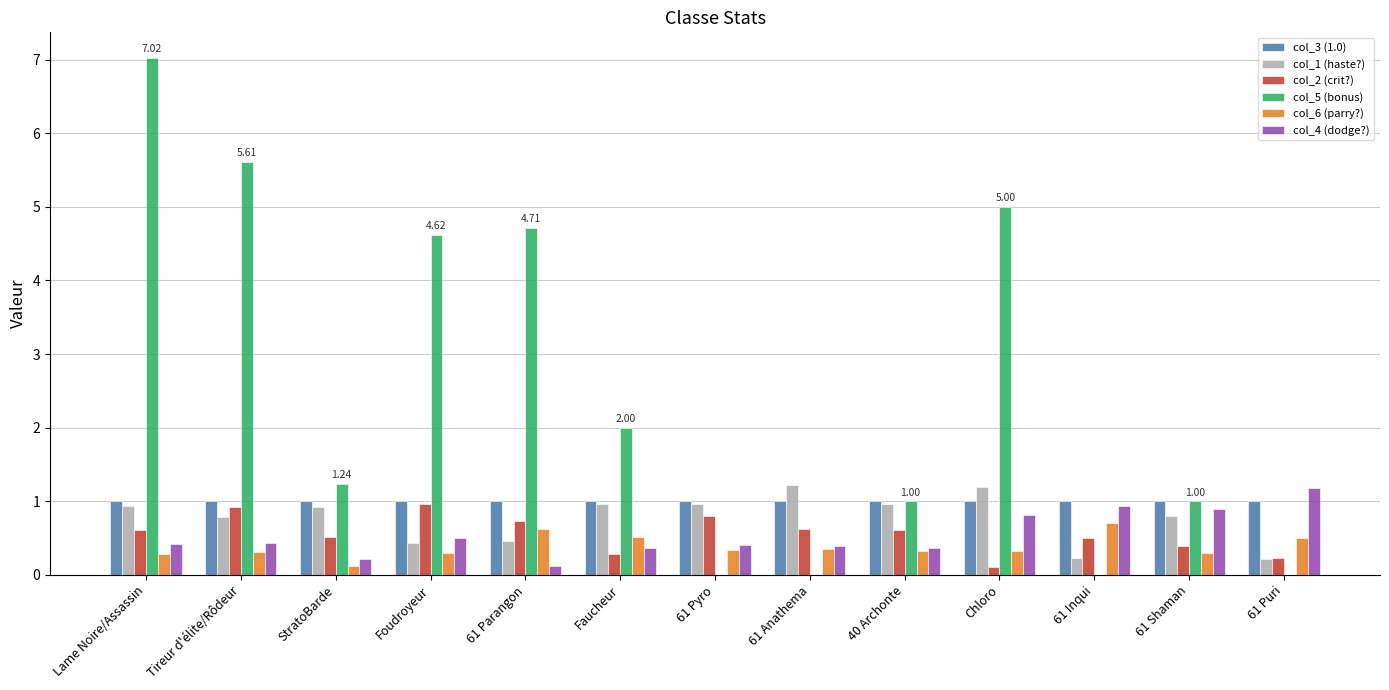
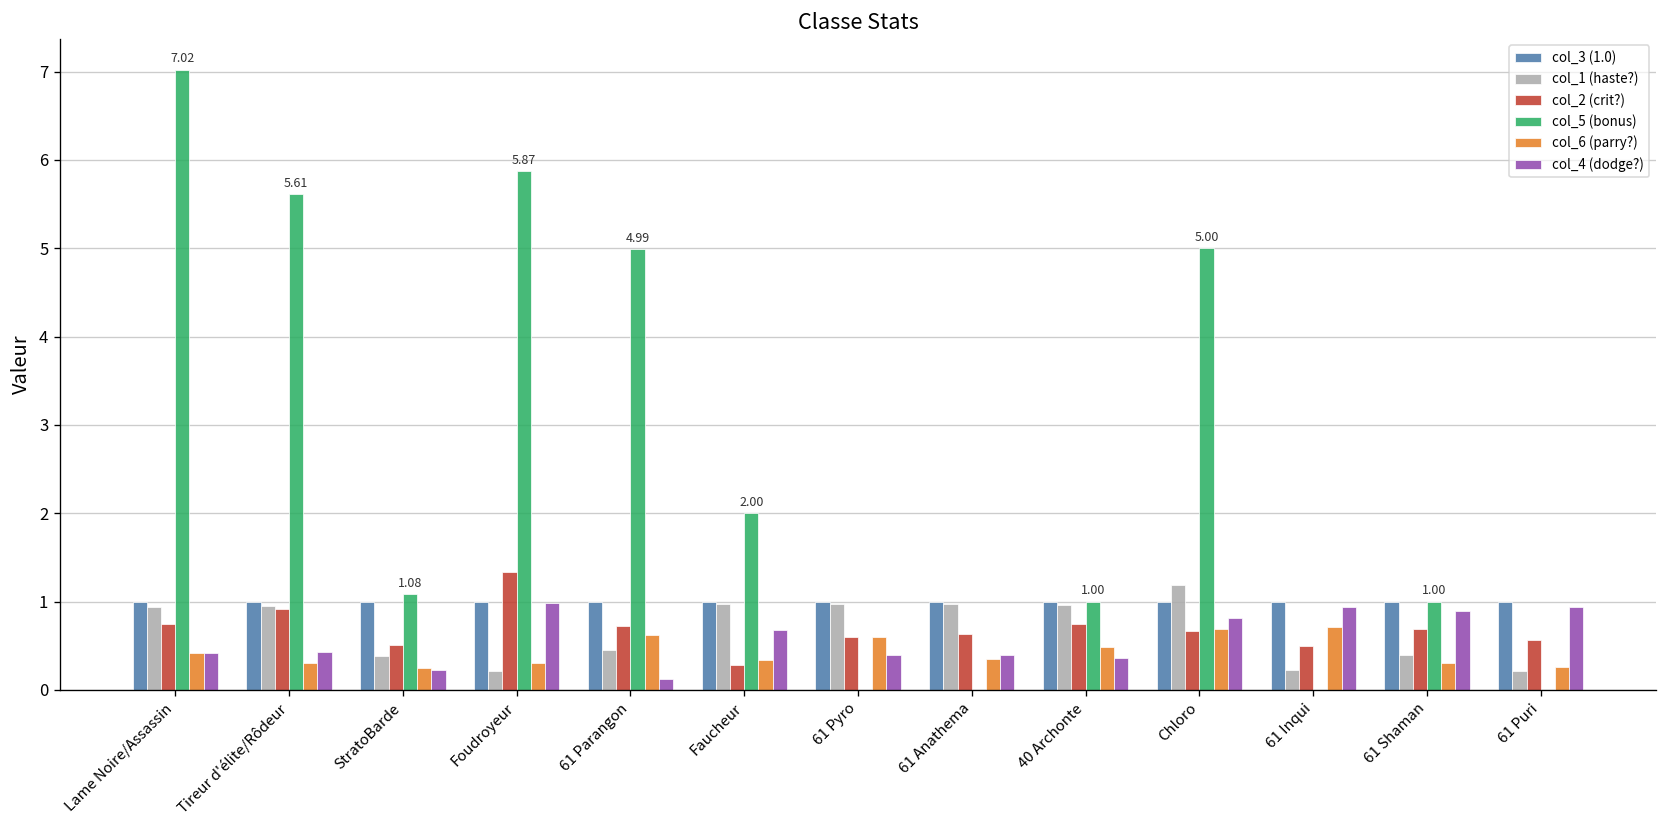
col_2 (crit?), Lame Noire/Assassin: 0.6 -> 0.8
col_6 (parry?), Lame Noire/Assassin: 0.3 -> 0.4
col_1 (haste?), Tireur d'élite/Rôdeur: 0.8 -> 1.0
col_1 (haste?), StratoBarde: 0.9 -> 0.4
col_5 (bonus), StratoBarde: 1.24 -> 1.08
col_6 (parry?), StratoBarde: 0.1 -> 0.3
col_1 (haste?), Foudroyeur: 0.4 -> 0.2
col_2 (crit?), Foudroyeur: 1.0 -> 1.3
col_5 (bonus), Foudroyeur: 4.62 -> 5.87
col_4 (dodge?), Foudroyeur: 0.5 -> 1.0
col_5 (bonus), 61 Parangon: 4.71 -> 4.99
col_6 (parry?), Faucheur: 0.5 -> 0.3
col_4 (dodge?), Faucheur: 0.4 -> 0.7
col_2 (crit?), 61 Pyro: 0.8 -> 0.6
col_6 (parry?), 61 Pyro: 0.3 -> 0.6
col_1 (haste?), 61 Anathema: 1.2 -> 1.0
col_2 (crit?), 40 Archonte: 0.6 -> 0.8
col_6 (parry?), 40 Archonte: 0.3 -> 0.5
col_2 (crit?), Chloro: 0.1 -> 0.7
col_6 (parry?), Chloro: 0.3 -> 0.7
col_1 (haste?), 61 Shaman: 0.8 -> 0.4
col_2 (crit?), 61 Shaman: 0.4 -> 0.7
col_2 (crit?), 61 Puri: 0.2 -> 0.6
col_6 (parry?), 61 Puri: 0.5 -> 0.3
col_4 (dodge?), 61 Puri: 1.2 -> 0.9
